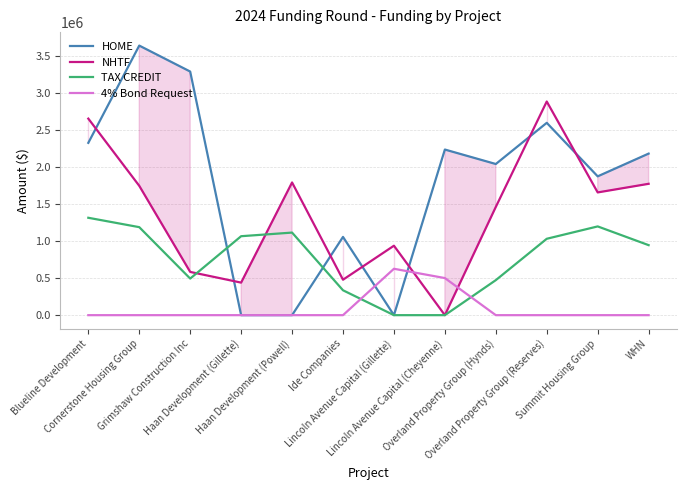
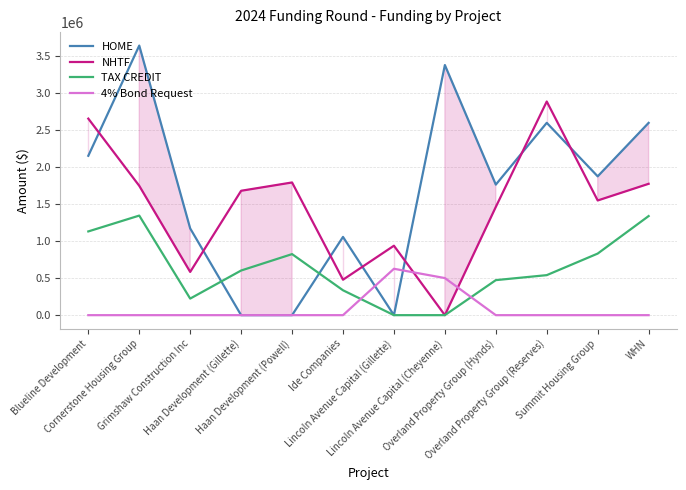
HOME, Blueline Development: 2300000 -> 2200000
TAX CREDIT, Blueline Development: 1300000 -> 1100000
TAX CREDIT, Cornerstone Housing Group: 1200000 -> 1300000
HOME, Grimshaw Construction Inc: 3300000 -> 1200000
TAX CREDIT, Grimshaw Construction Inc: 500000 -> 200000
NHTF, Haan Development (Gillette): 400000 -> 1700000
TAX CREDIT, Haan Development (Gillette): 1100000 -> 600000
TAX CREDIT, Haan Development (Powell): 1100000 -> 800000
HOME, Lincoln Avenue Capital (Cheyenne): 2200000 -> 3400000
HOME, Overland Property Group (Hynds): 2000000 -> 1800000
TAX CREDIT, Overland Property Group (Reserves): 1000000 -> 500000
NHTF, Summit Housing Group: 1700000 -> 1600000
TAX CREDIT, Summit Housing Group: 1200000 -> 800000
HOME, WHN: 2200000 -> 2600000
TAX CREDIT, WHN: 900000 -> 1300000
